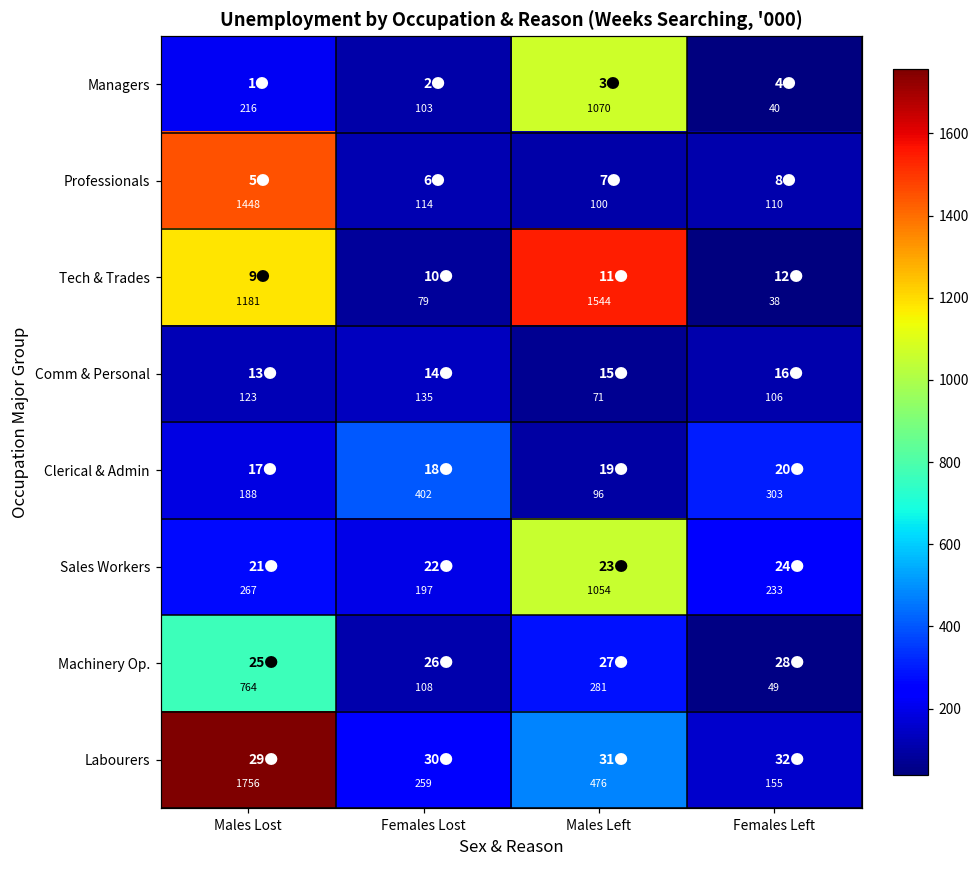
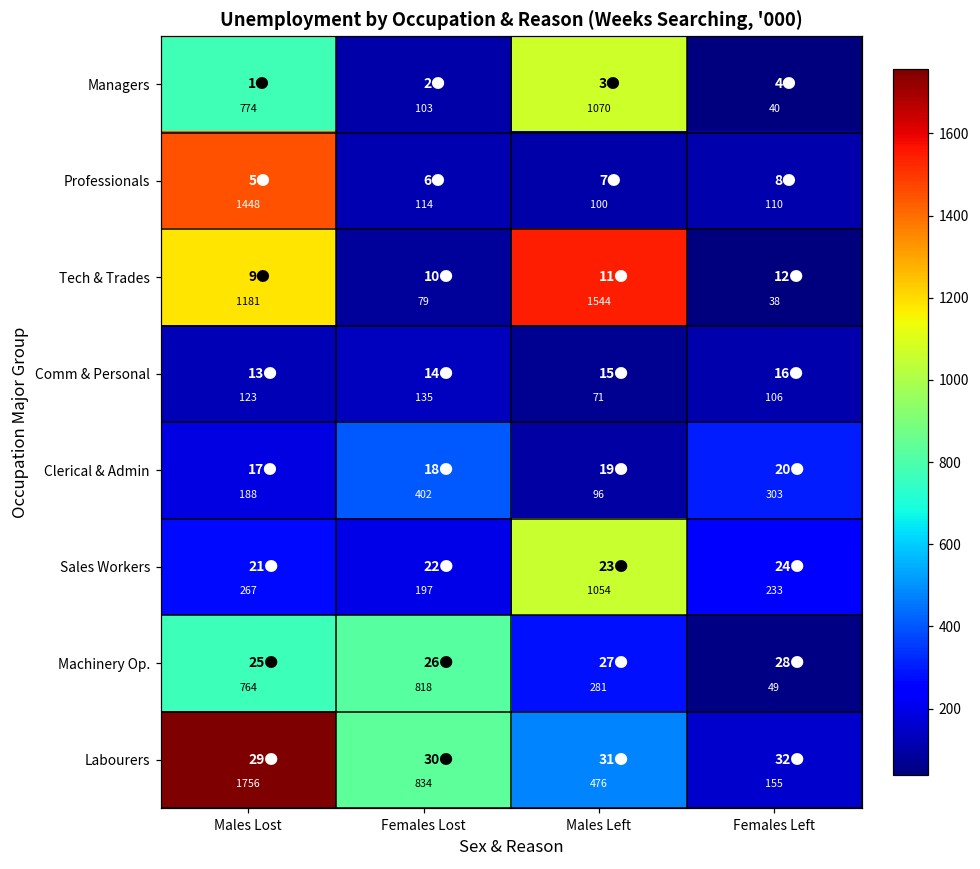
Managers, Males Lost: 216 -> 774
Machinery Op., Females Lost: 108 -> 818
Labourers, Females Lost: 259 -> 834
